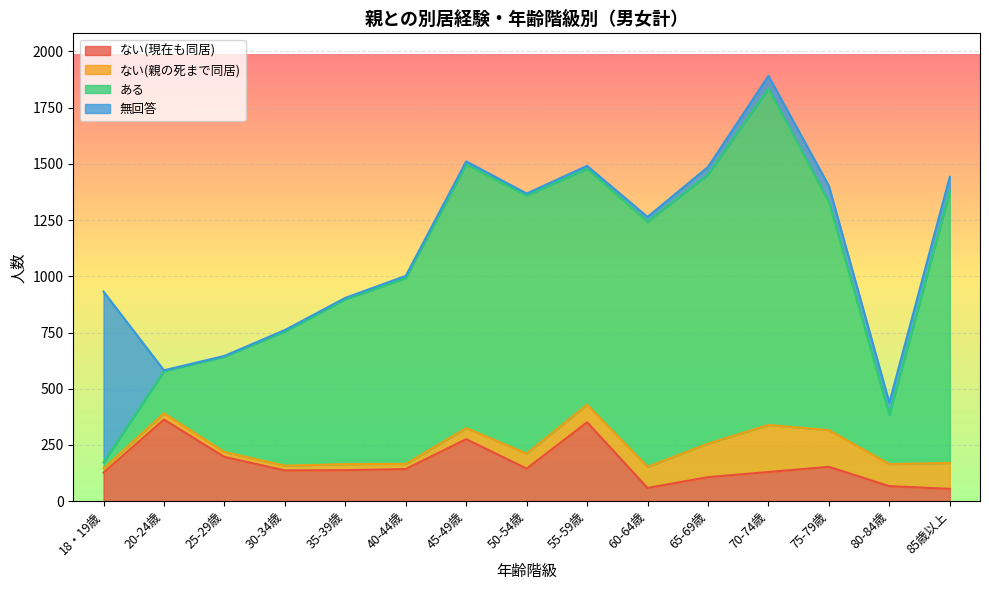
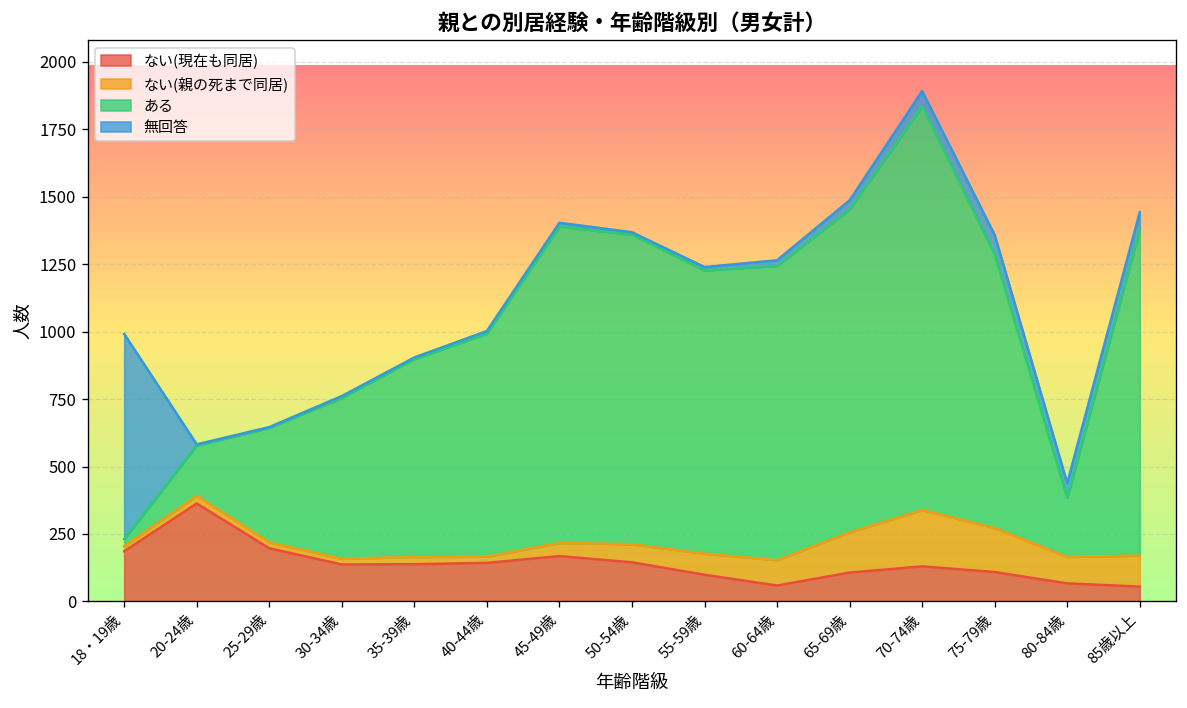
ない(現在も同居), 18・19歳: 130 -> 190
ない(現在も同居), 45-49歳: 280 -> 170
ない(現在も同居), 55-59歳: 350 -> 100
ない(現在も同居), 75-79歳: 150 -> 110
